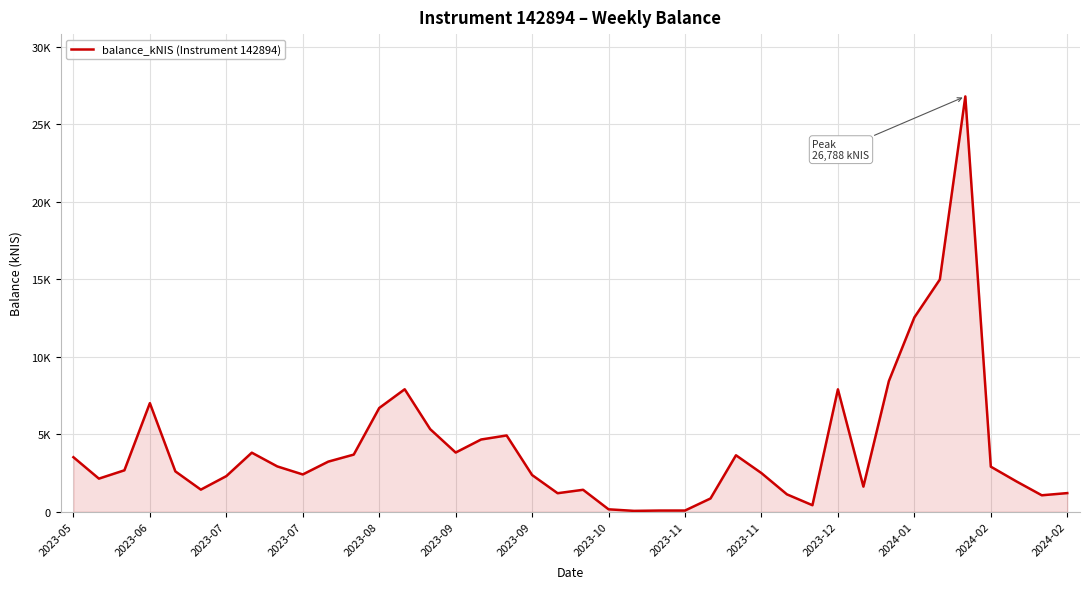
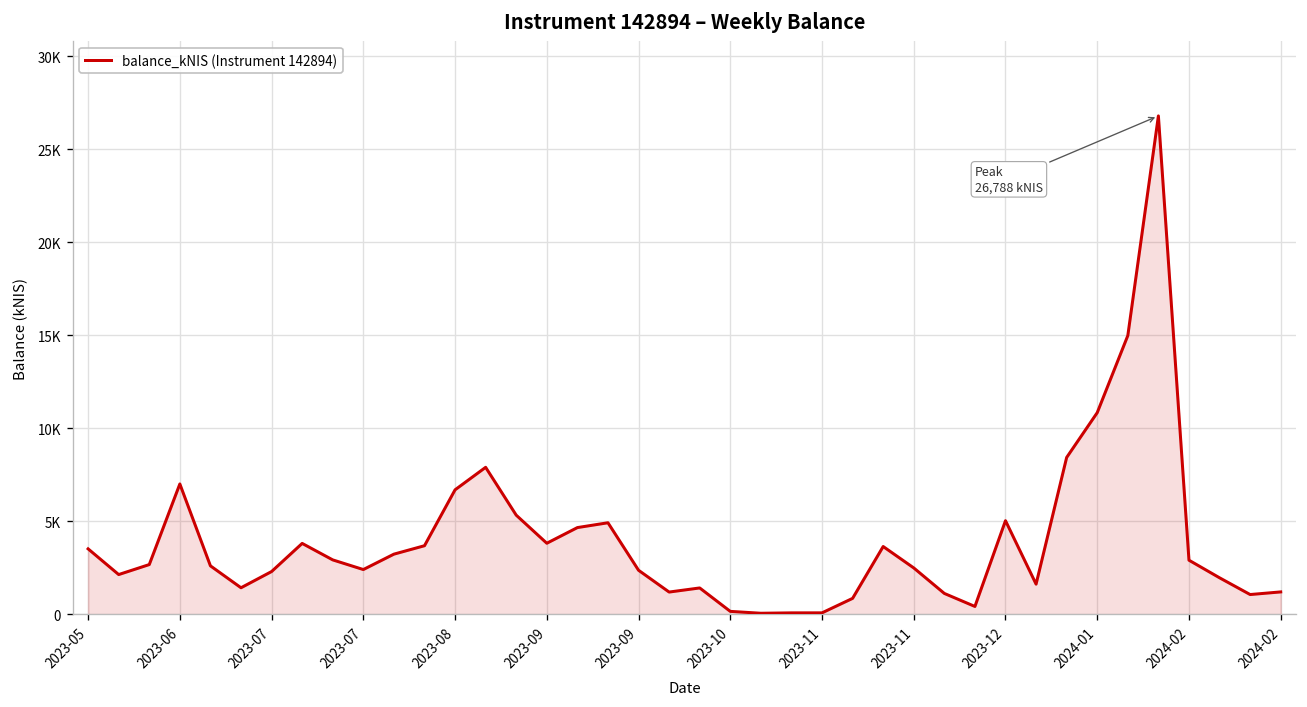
2023-12: 7900 -> 5000
2024-01: 12500 -> 10800
